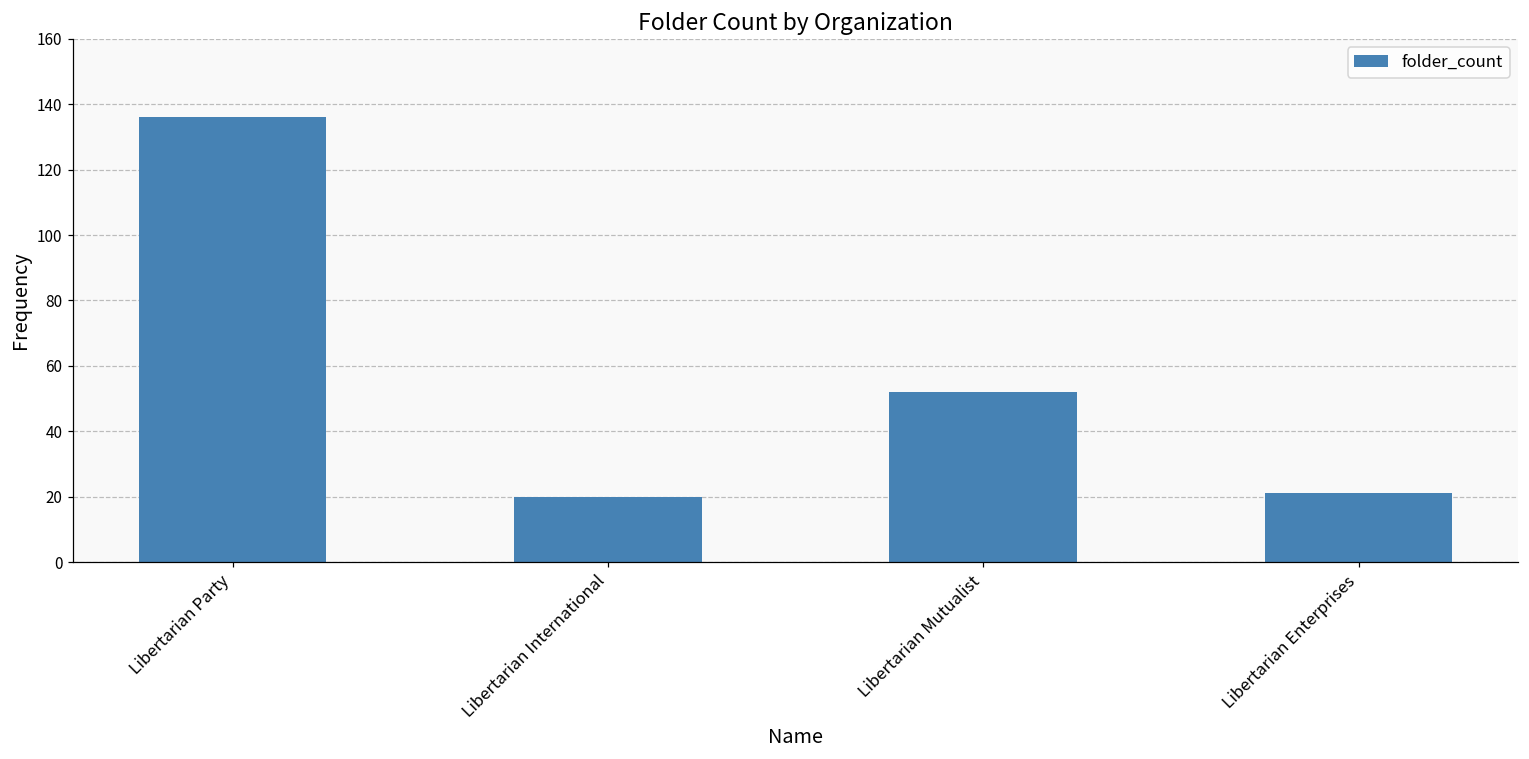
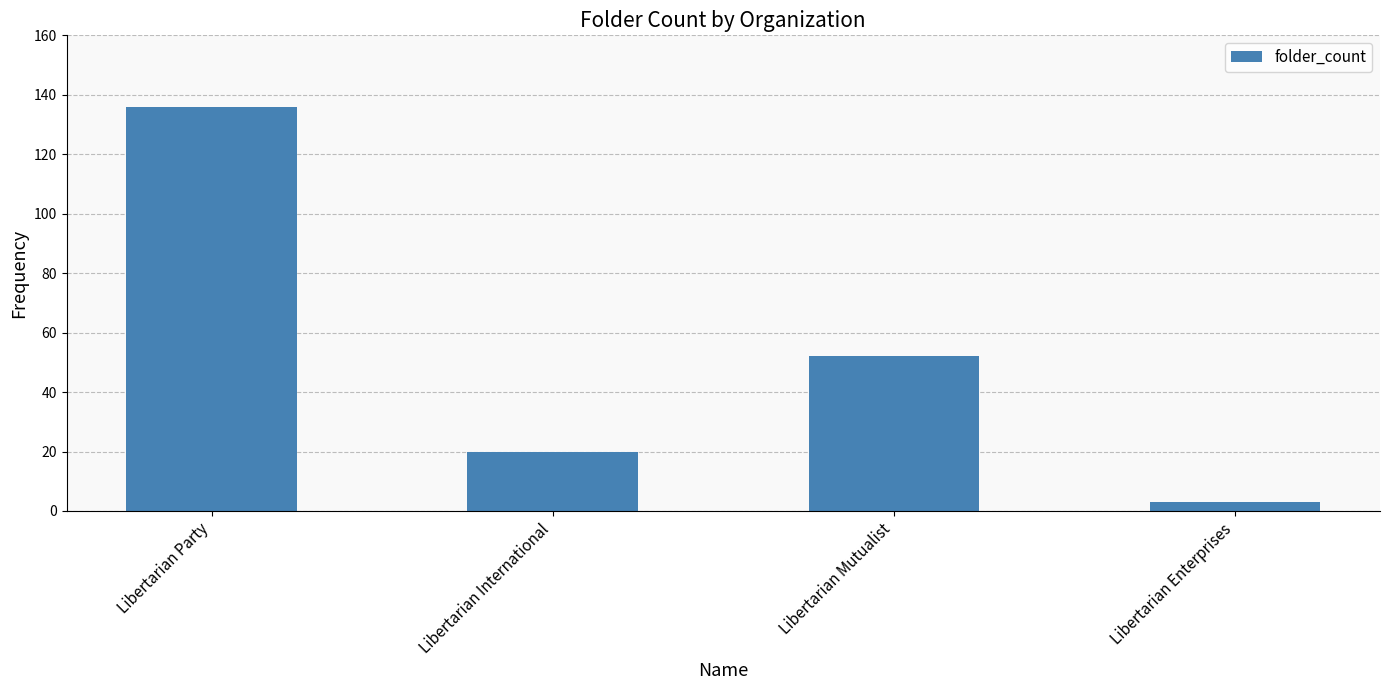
Libertarian Enterprises: 21 -> 3
